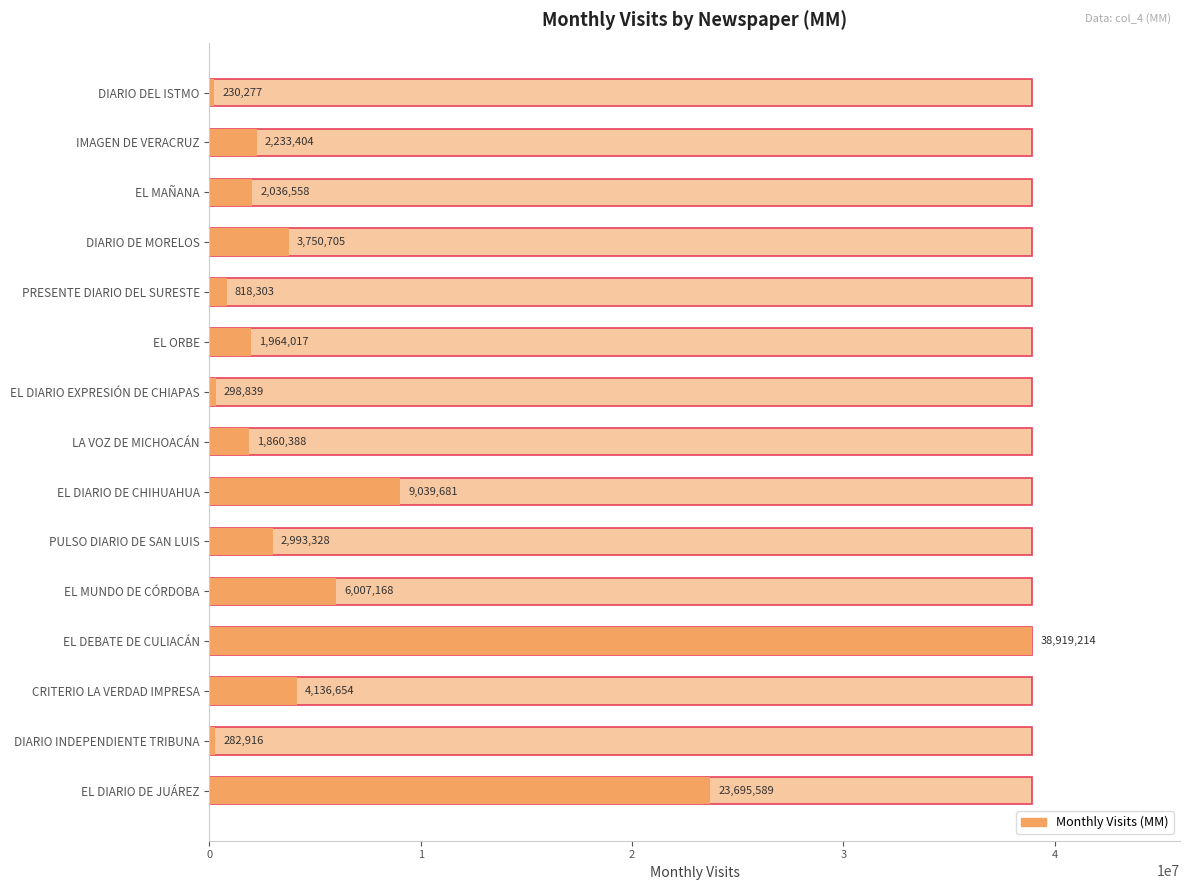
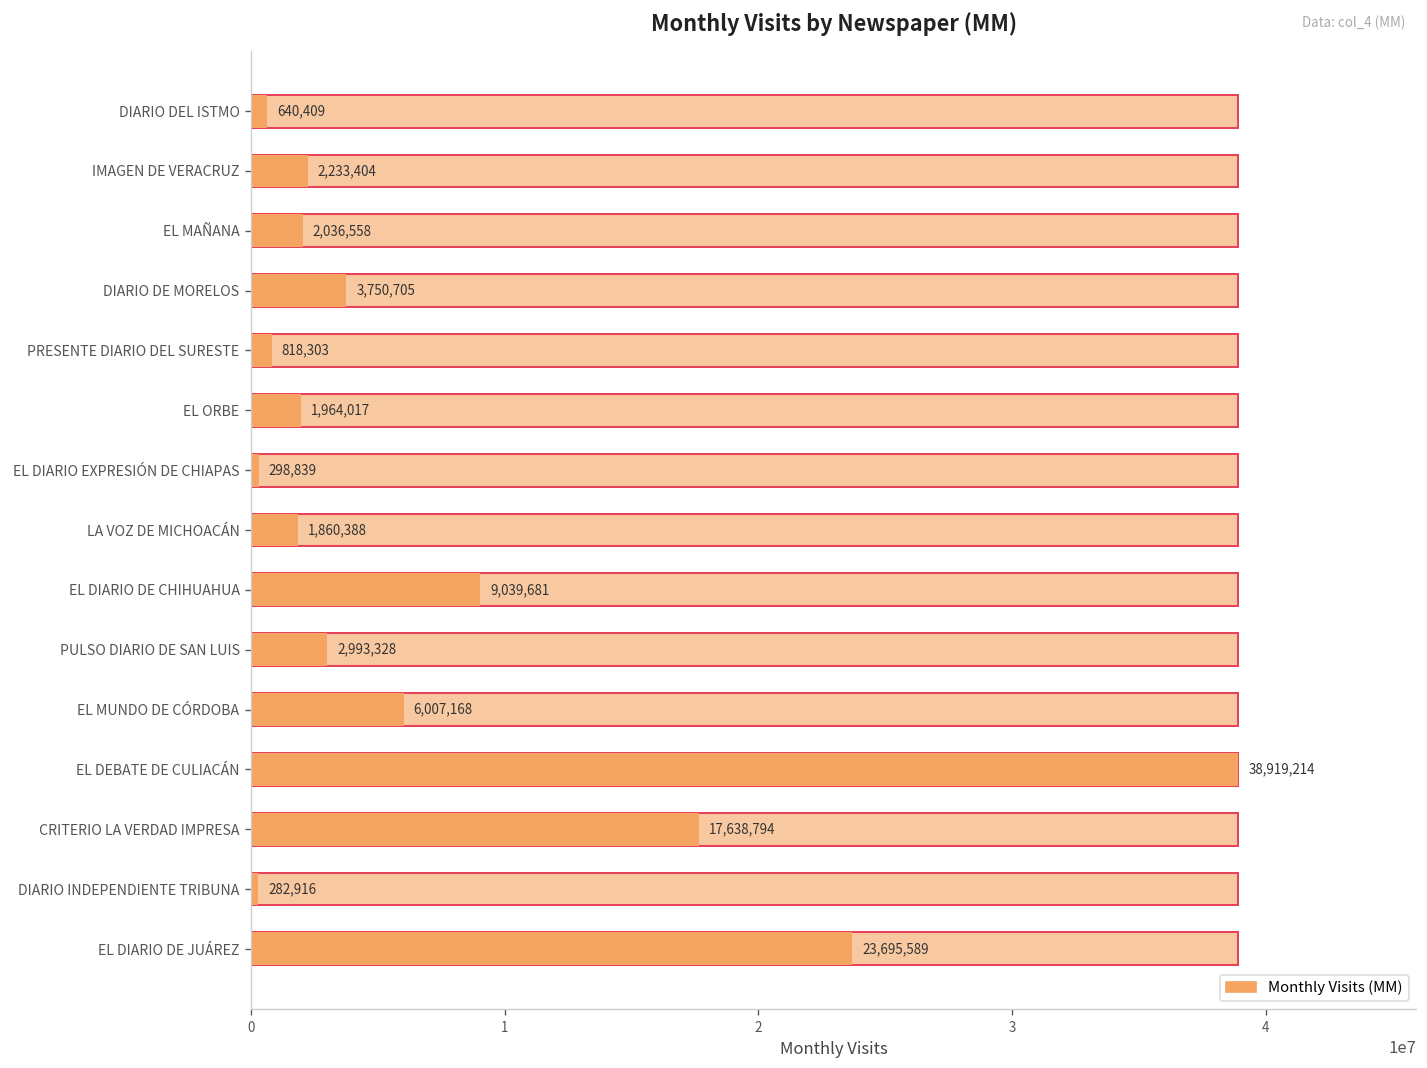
Monthly Visits (MM), DIARIO DEL ISTMO: 230,277 -> 640,409
Monthly Visits (MM), CRITERIO LA VERDAD IMPRESA: 4,136,654 -> 17,638,794
